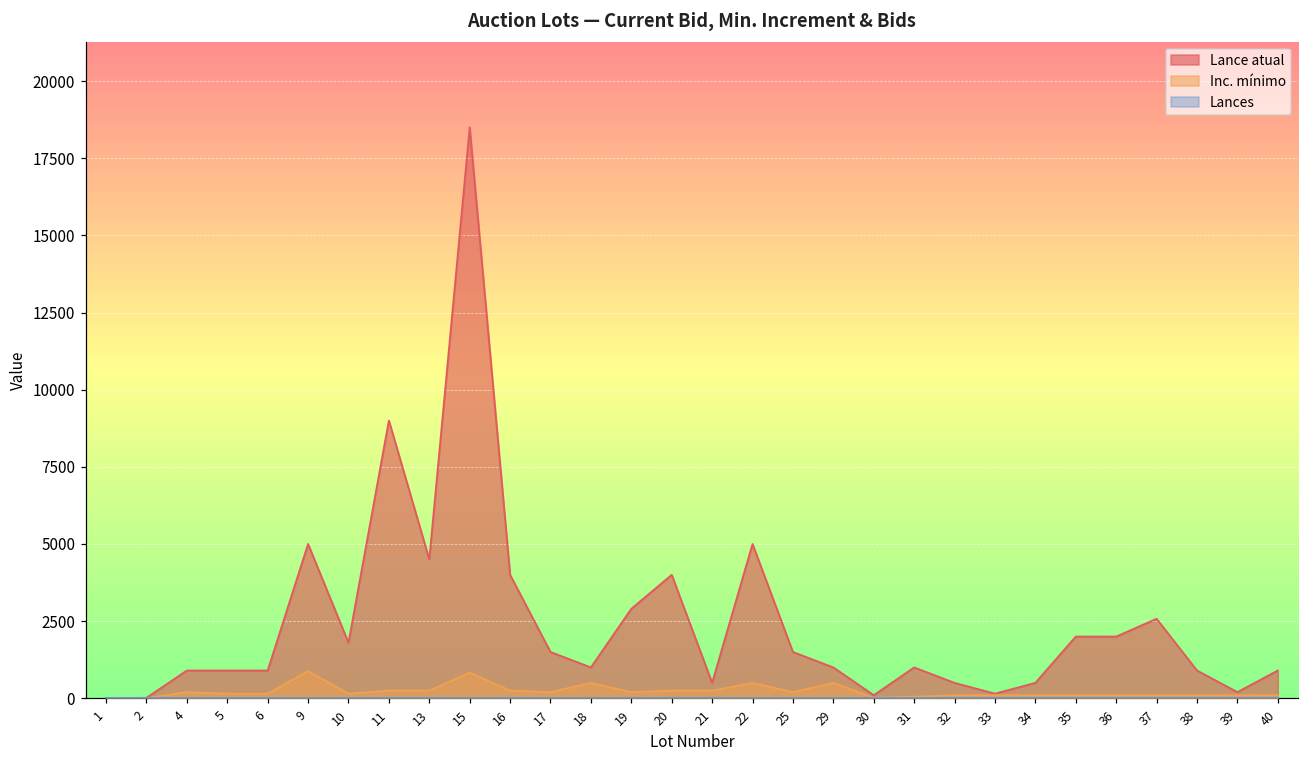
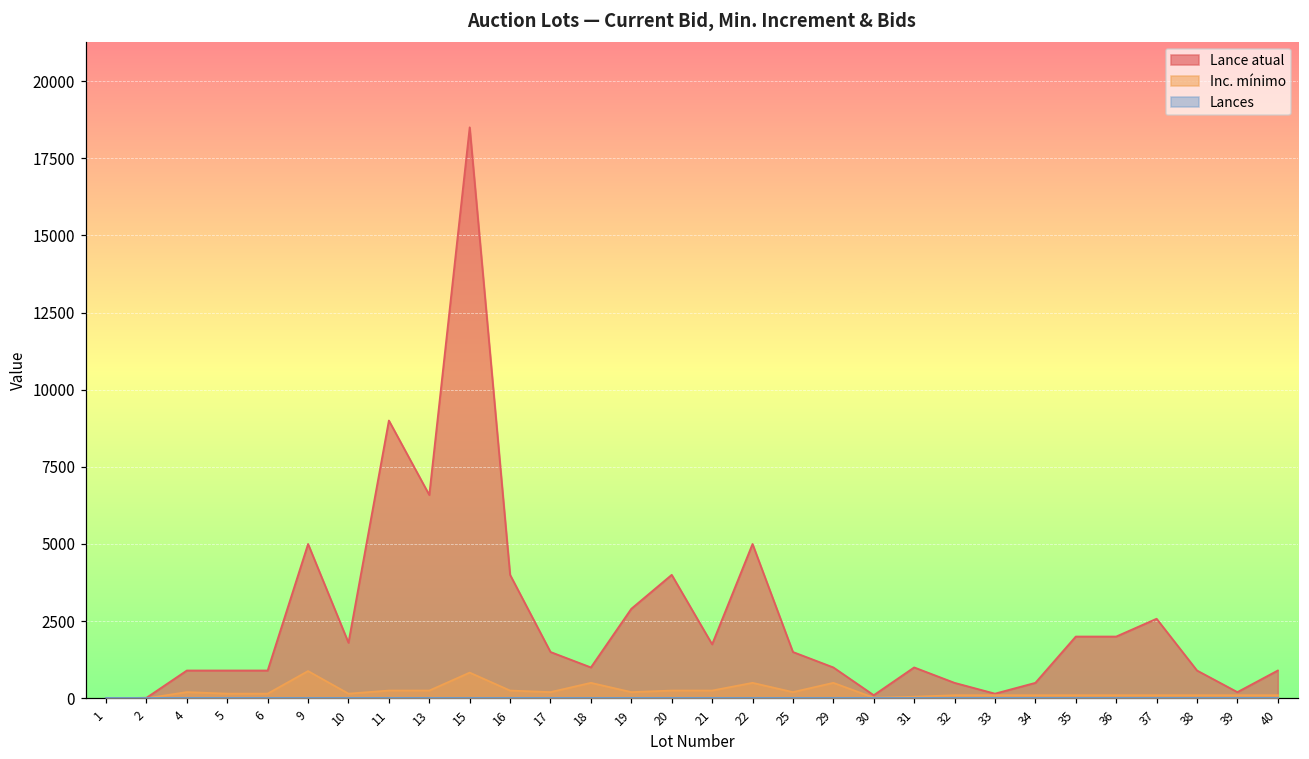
Lance atual, 13: 4500 -> 6600
Lance atual, 21: 500 -> 1700
